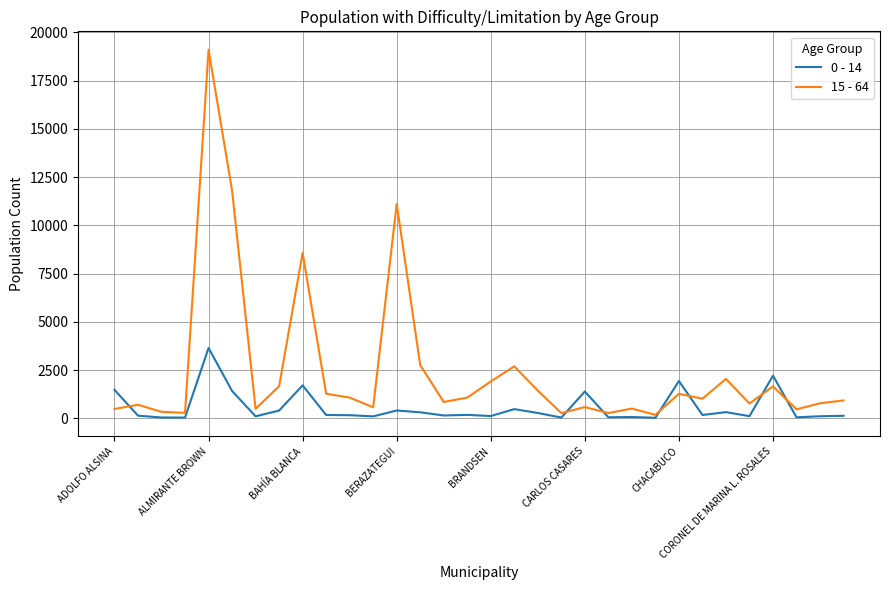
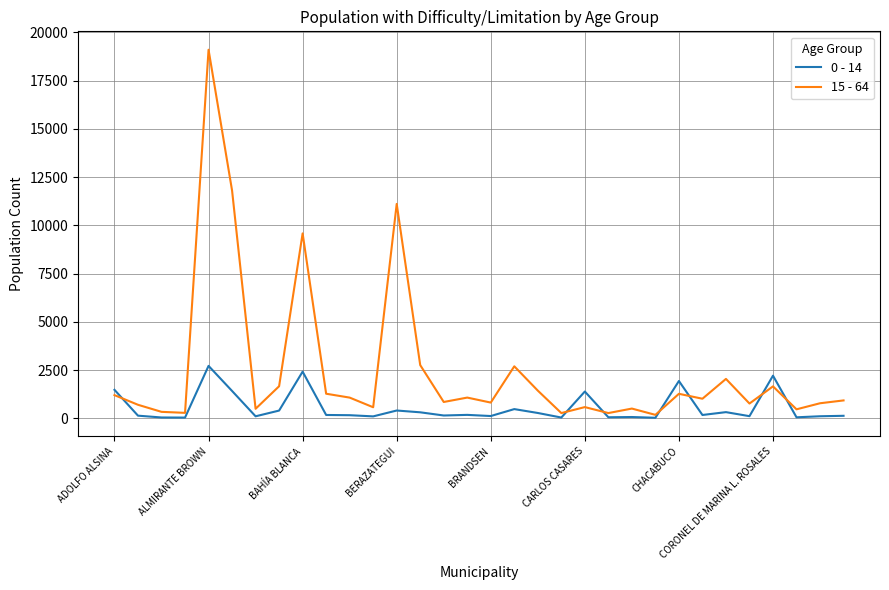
15 - 64, ADOLFO ALSINA: 500 -> 1200
0 - 14, ALMIRANTE BROWN: 3600 -> 2700
0 - 14, BAHÍA BLANCA: 1700 -> 2400
15 - 64, BAHÍA BLANCA: 8600 -> 9600
15 - 64, BRANDSEN: 1900 -> 800
